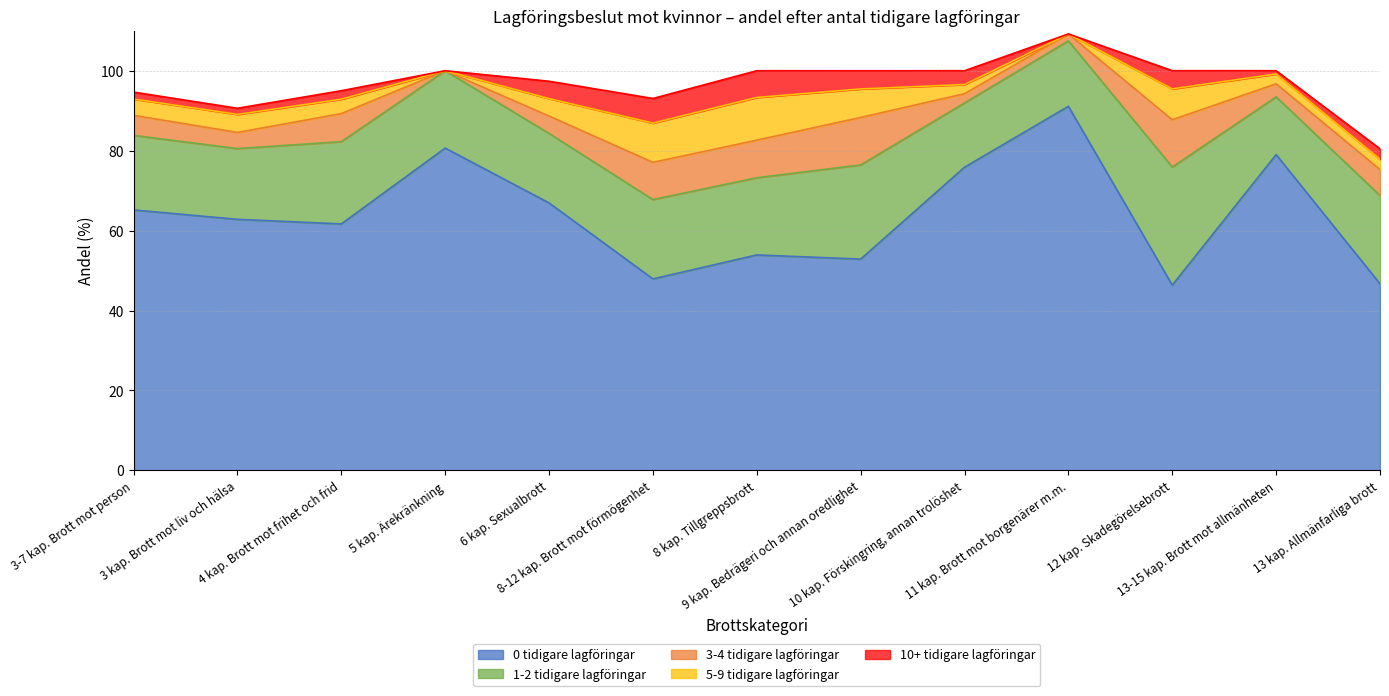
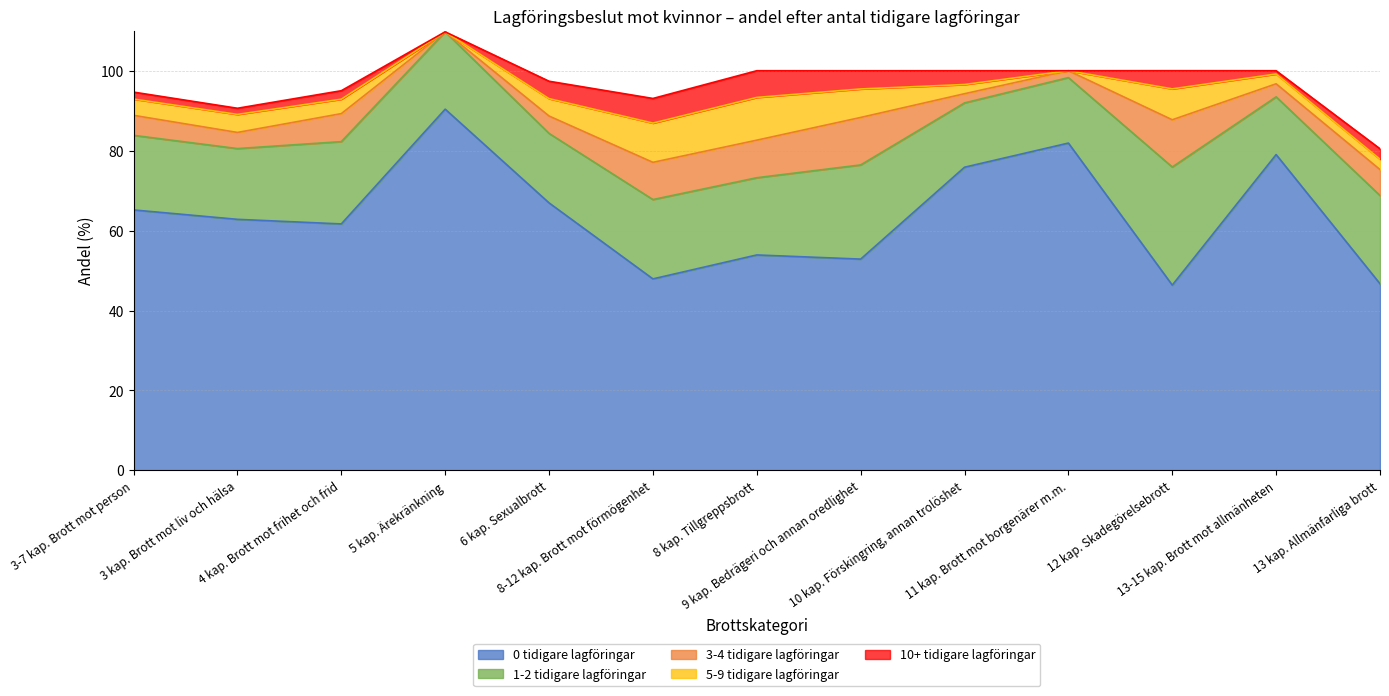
0 tidigare lagföringar, 5 kap. Ärekränkning: 81 -> 90
0 tidigare lagföringar, 11 kap. Brott mot borgenärer m.m.: 91 -> 82
